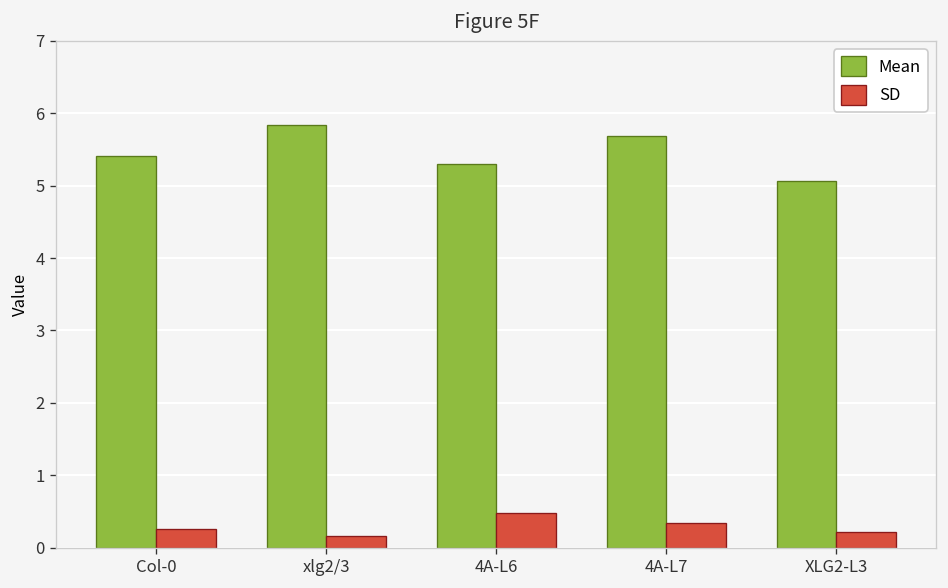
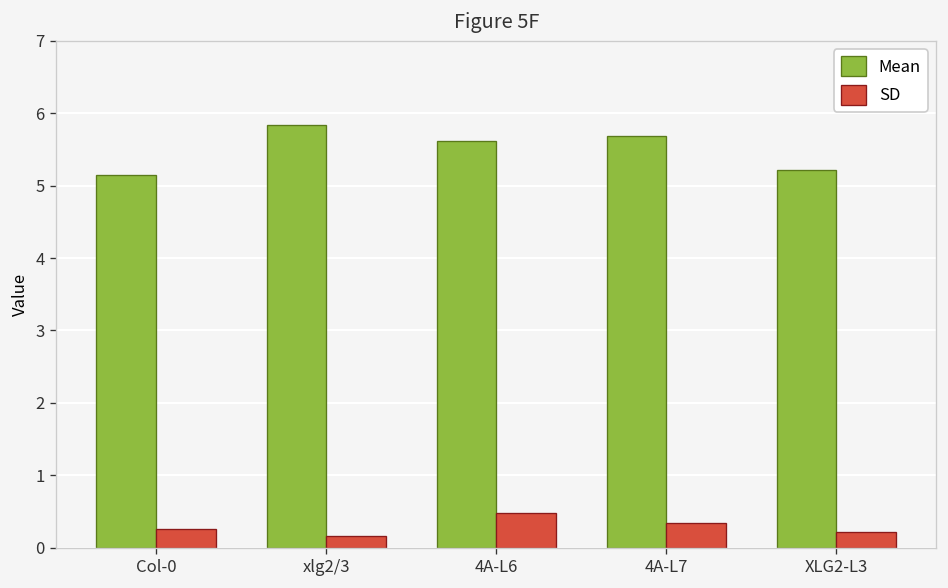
Mean, Col-0: 5.4 -> 5.1
Mean, 4A-L6: 5.3 -> 5.6
Mean, XLG2-L3: 5.1 -> 5.2
